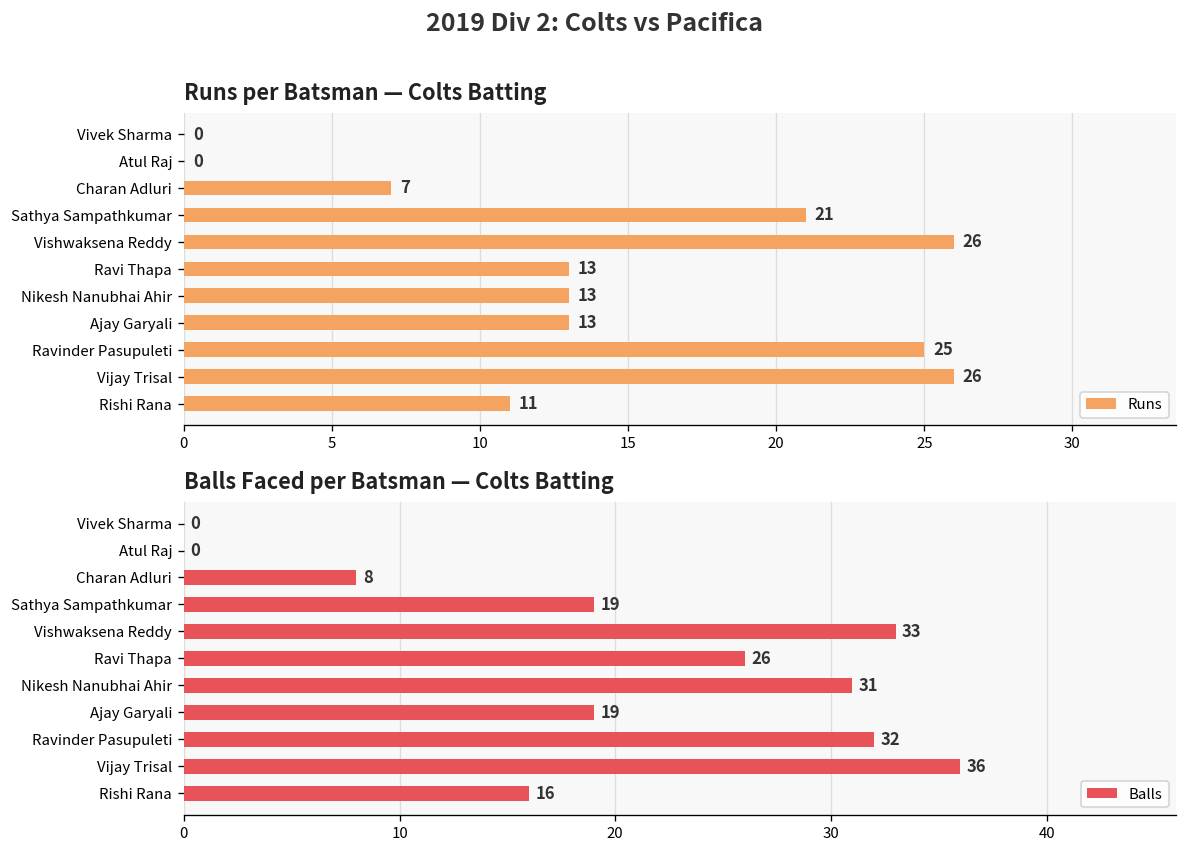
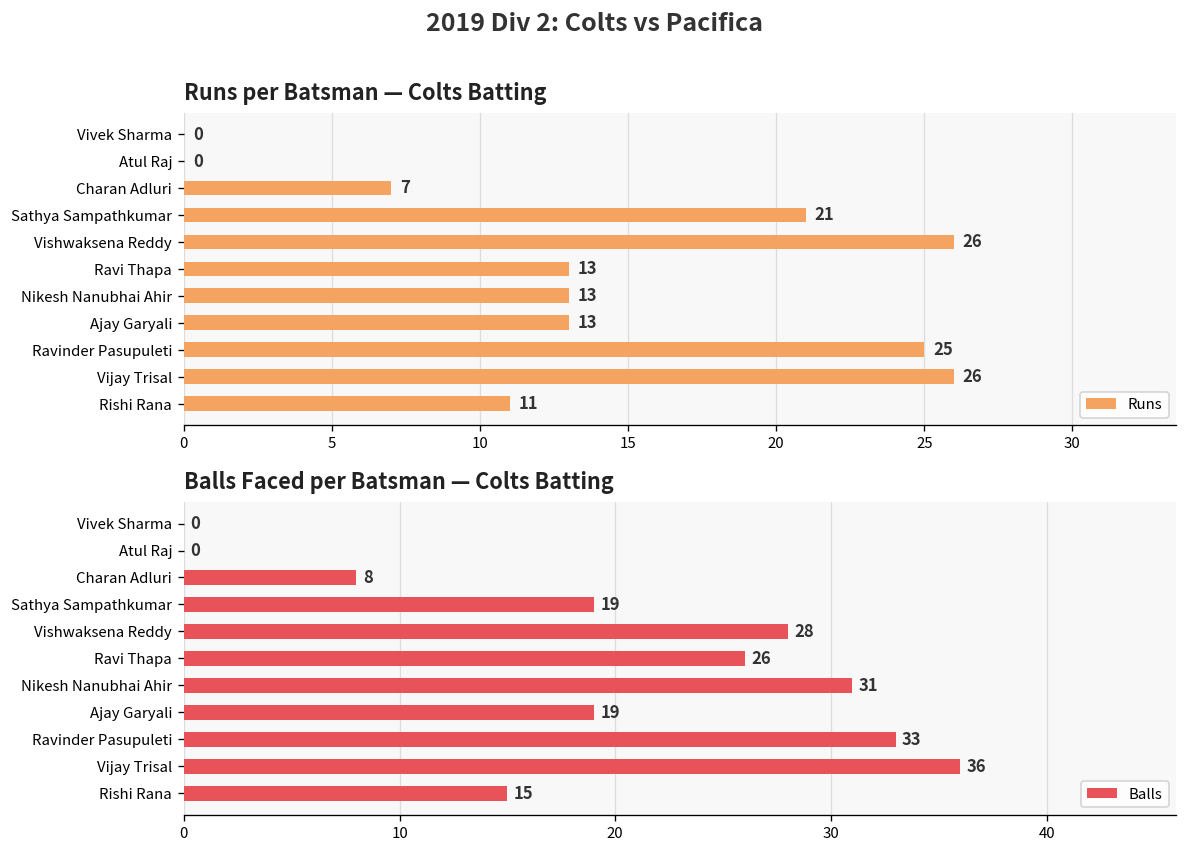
Balls Faced per Batsman — Colts Batting, Vishwaksena Reddy: 33 -> 28
Balls Faced per Batsman — Colts Batting, Ravinder Pasupuleti: 32 -> 33
Balls Faced per Batsman — Colts Batting, Rishi Rana: 16 -> 15
